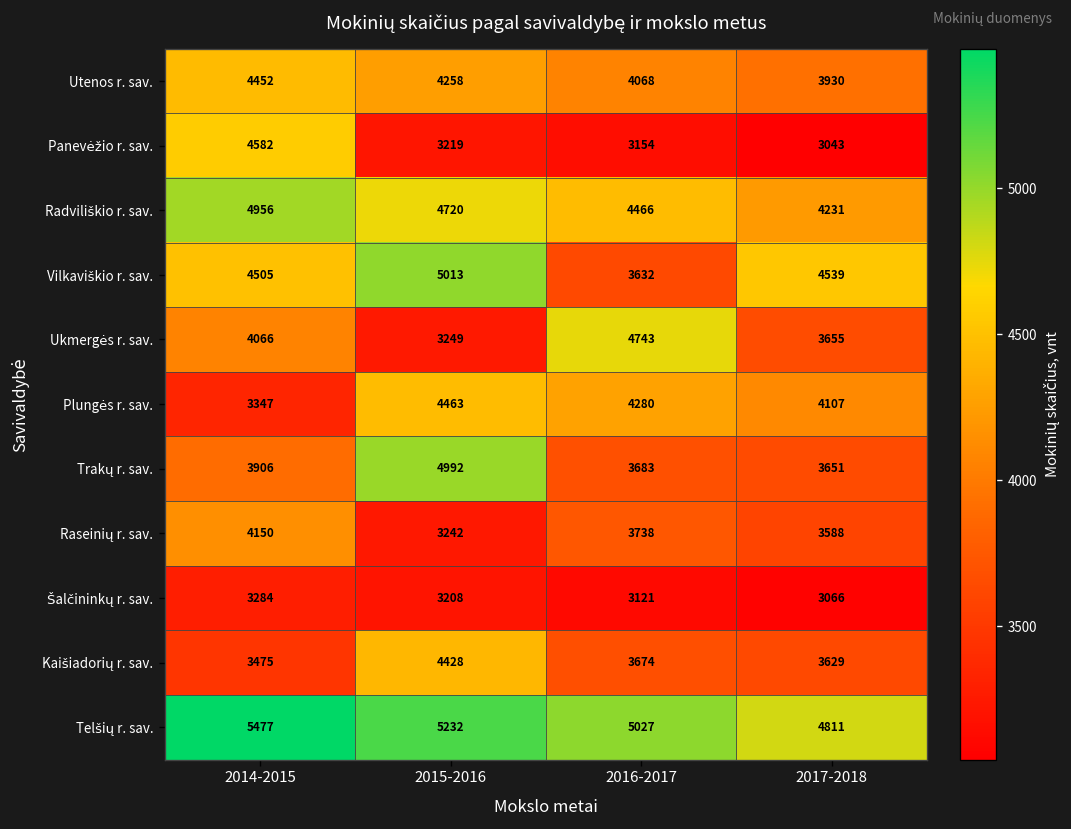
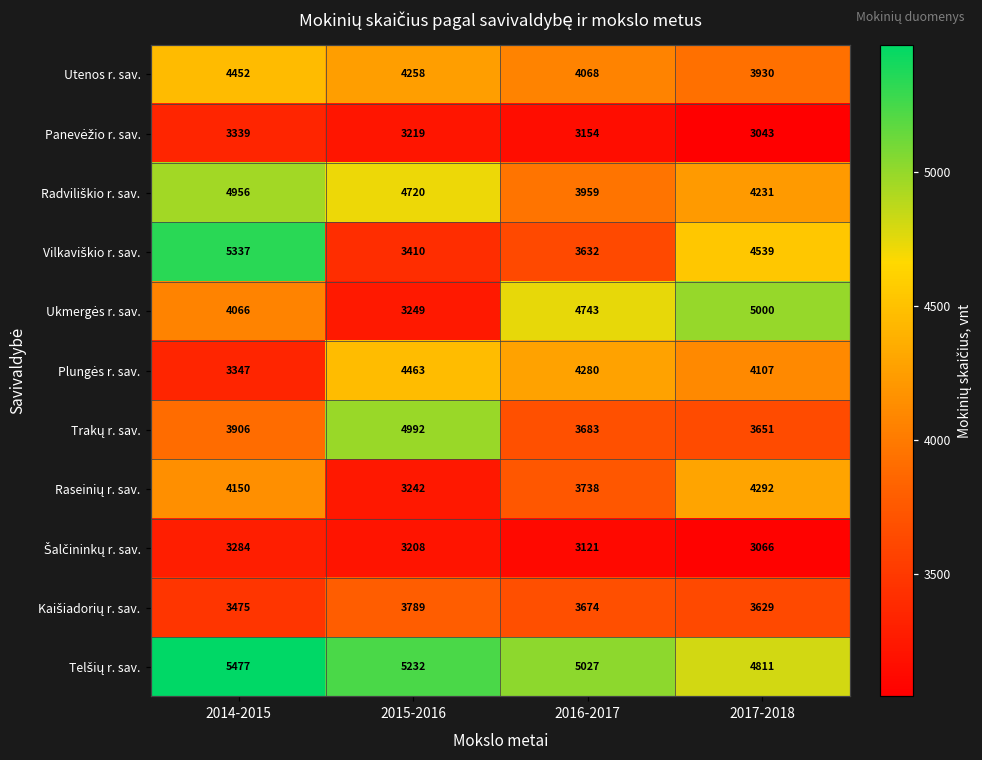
Panevėžio r. sav., 2014-2015: 4582 -> 3339
Radviliškio r. sav., 2016-2017: 4466 -> 3959
Vilkaviškio r. sav., 2014-2015: 4505 -> 5337
Vilkaviškio r. sav., 2015-2016: 5013 -> 3410
Ukmergės r. sav., 2017-2018: 3655 -> 5000
Raseinių r. sav., 2017-2018: 3588 -> 4292
Kaišiadorių r. sav., 2015-2016: 4428 -> 3789
